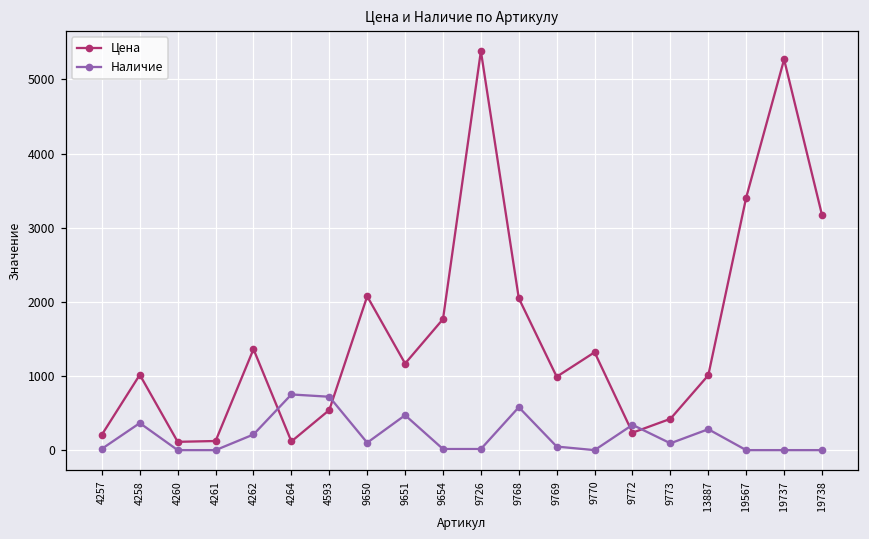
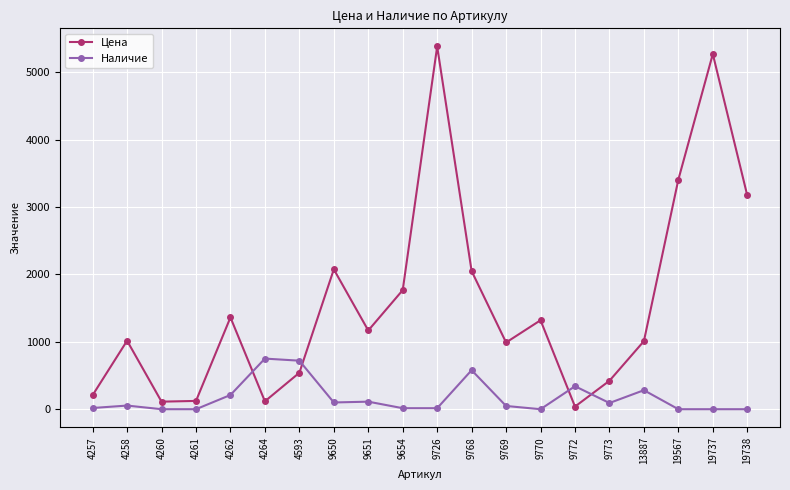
Наличие, 4258: 400 -> 100
Наличие, 9651: 500 -> 100
Цена, 9772: 200 -> 0
